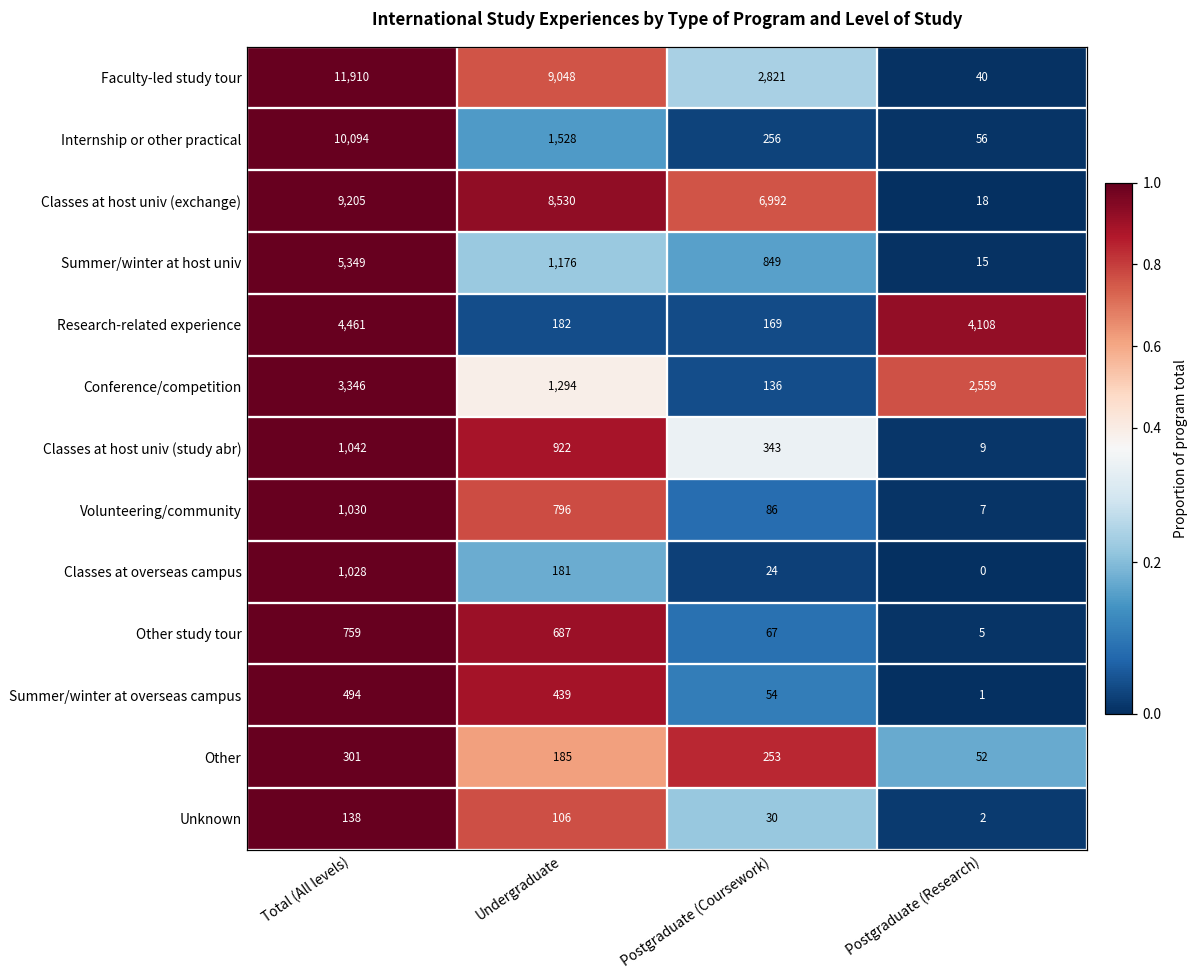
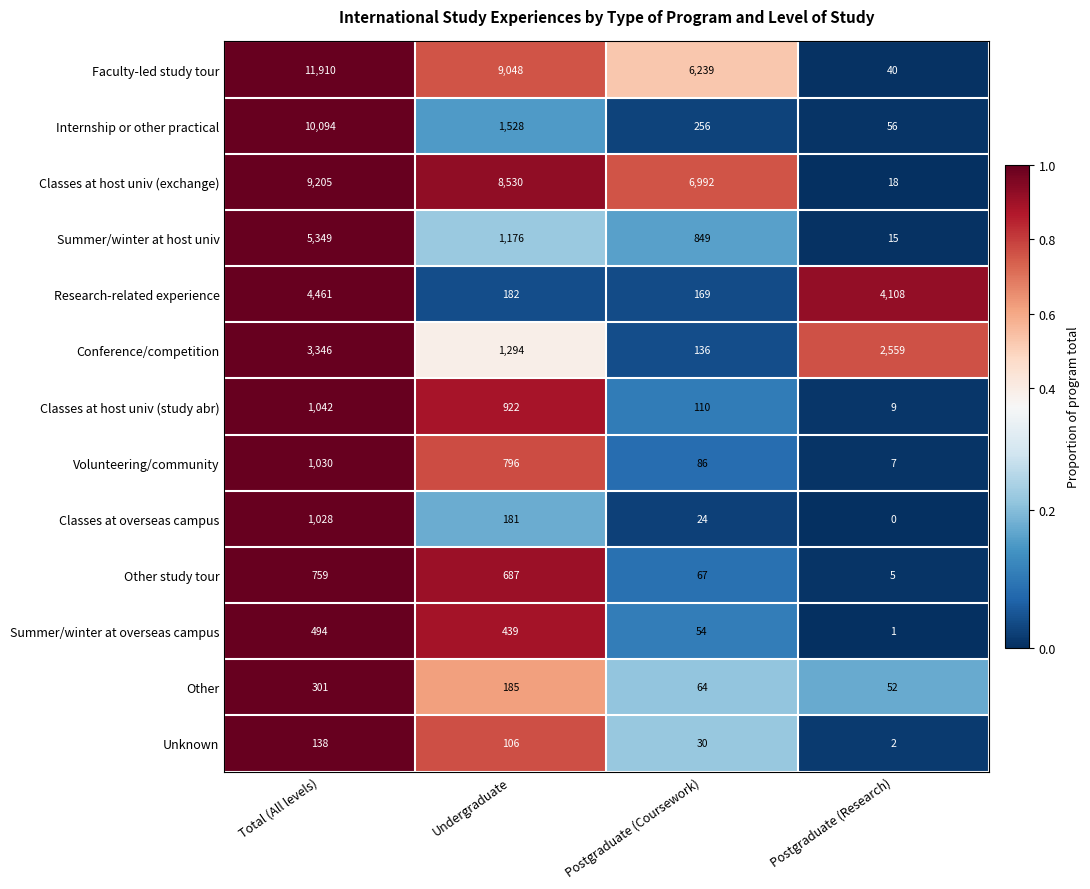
Faculty-led study tour, Postgraduate (Coursework): 2,821 -> 6,239
Classes at host univ (study abr), Postgraduate (Coursework): 343 -> 110
Other, Postgraduate (Coursework): 253 -> 64
